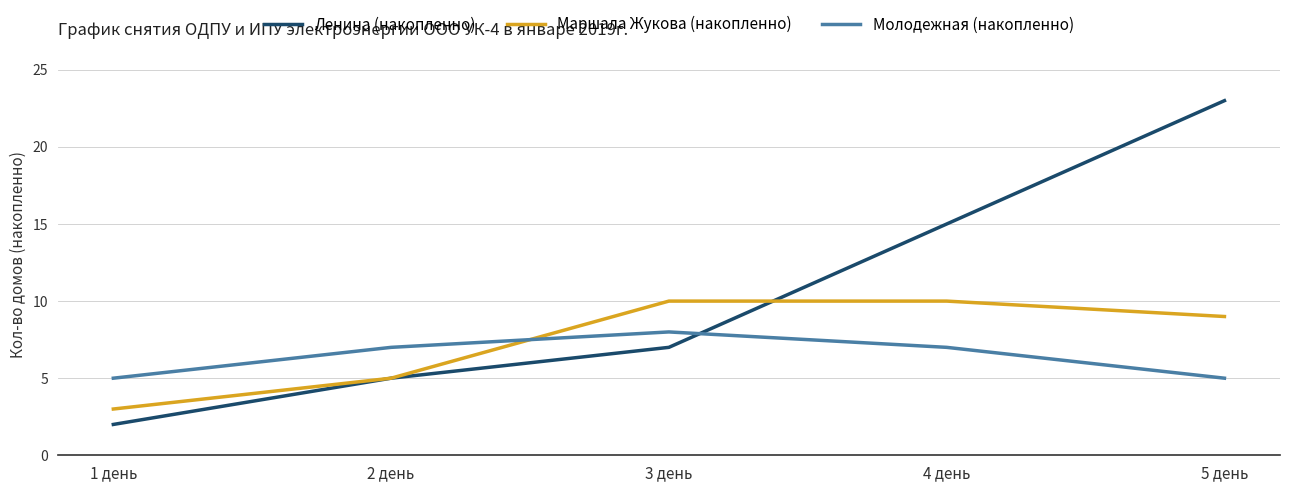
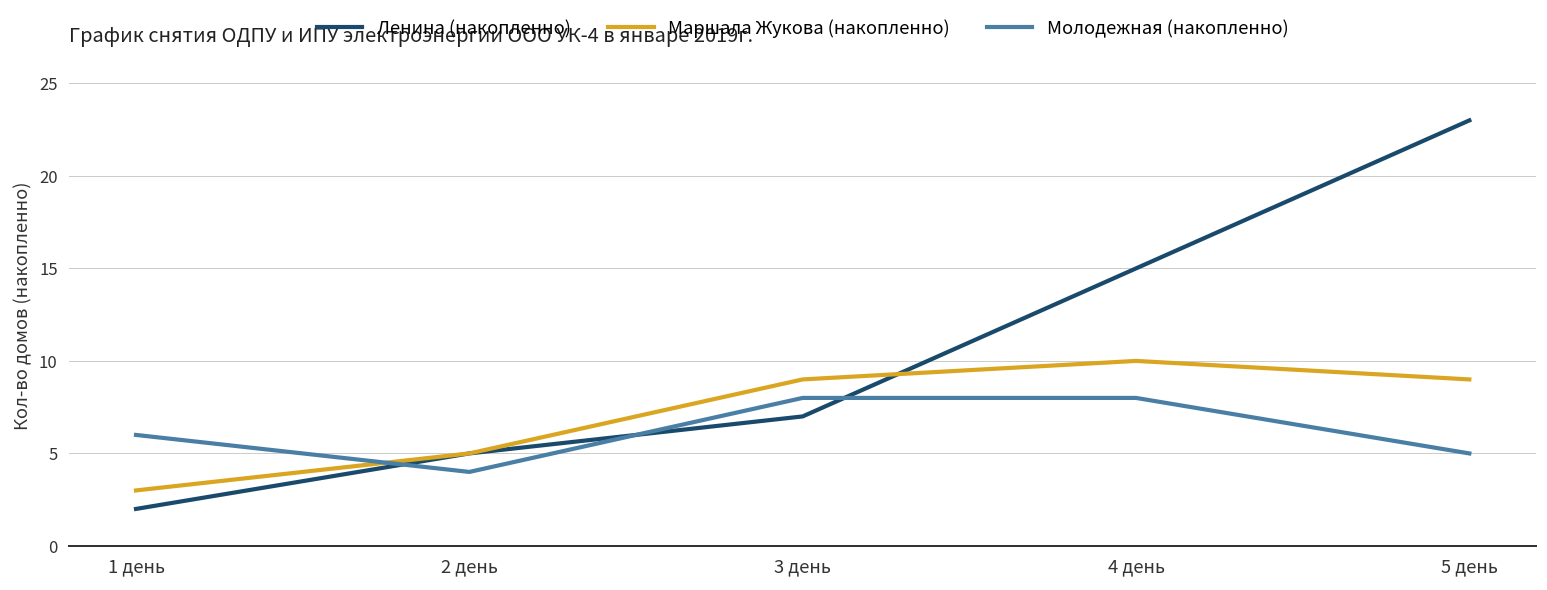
Молодежная (накопленно), 1 день: 5 -> 6
Молодежная (накопленно), 2 день: 7 -> 4
Маршала Жукова (накопленно), 3 день: 10 -> 9
Молодежная (накопленно), 4 день: 7 -> 8
